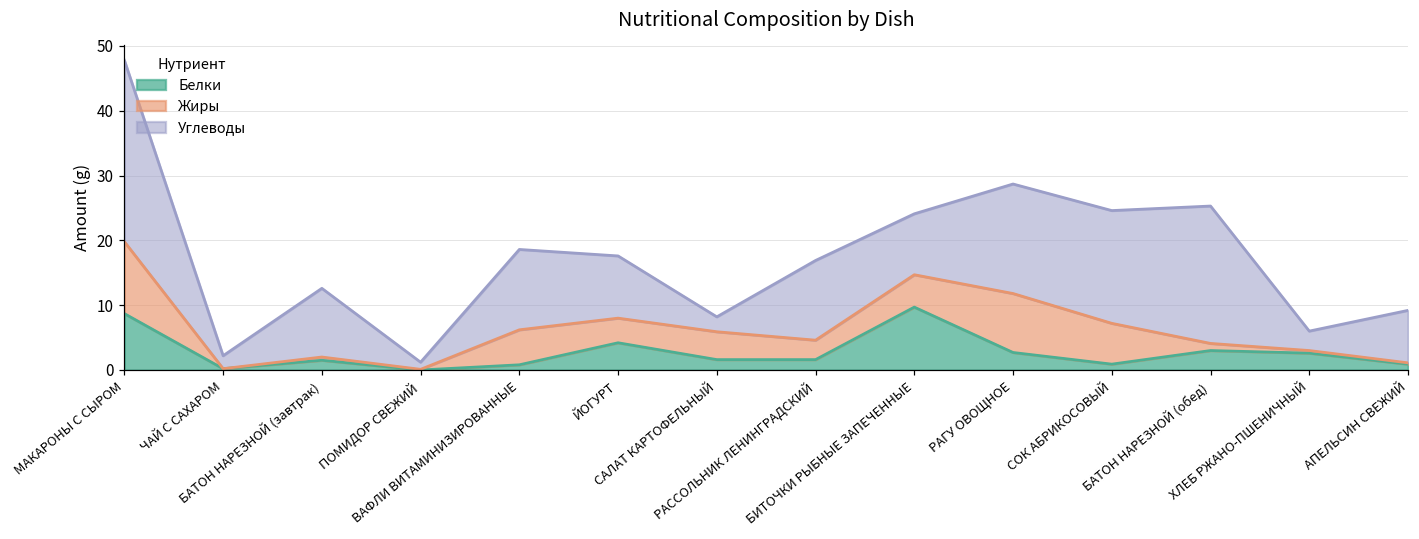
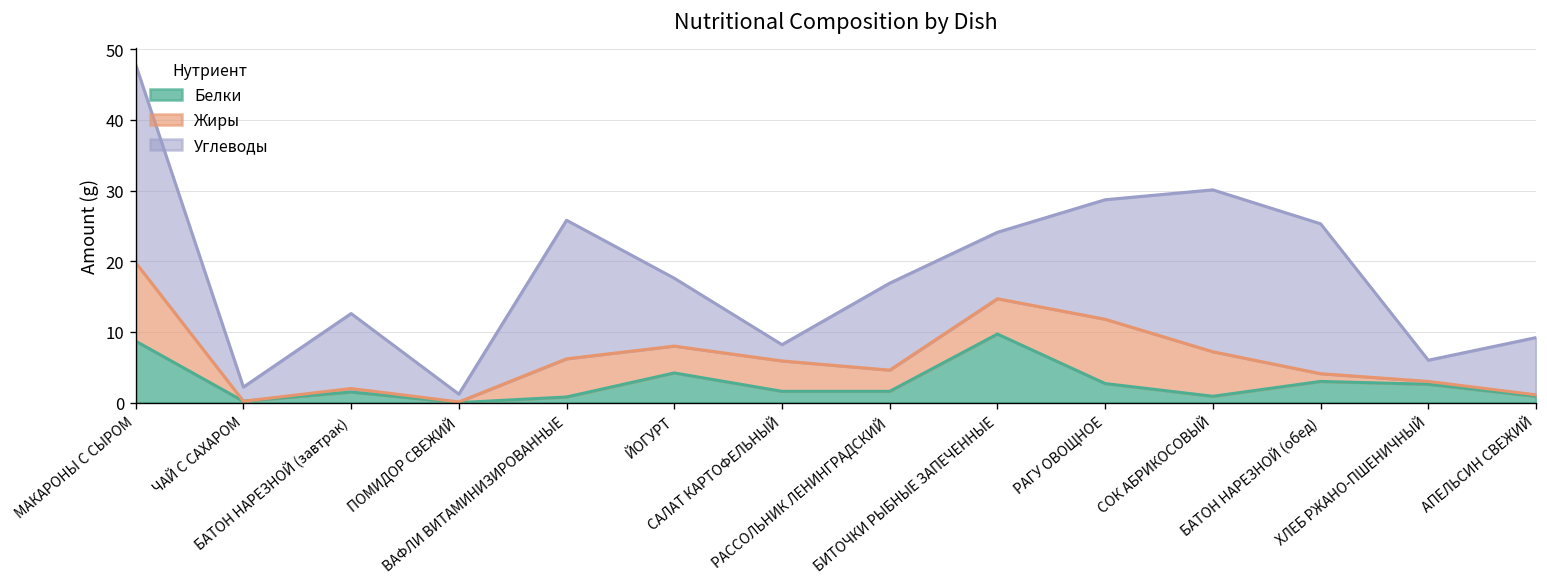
Углеводы, ВАФЛИ ВИТАМИНИЗИРОВАННЫЕ: 12 -> 20
Углеводы, СОК АБРИКОСОВЫЙ: 17 -> 23
